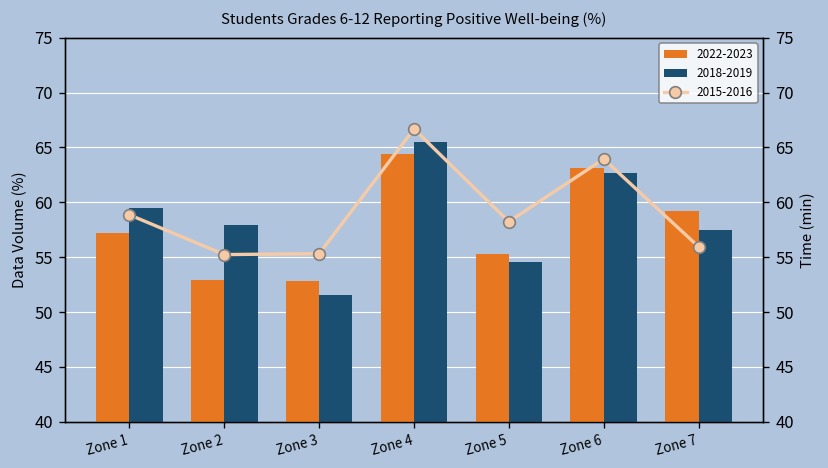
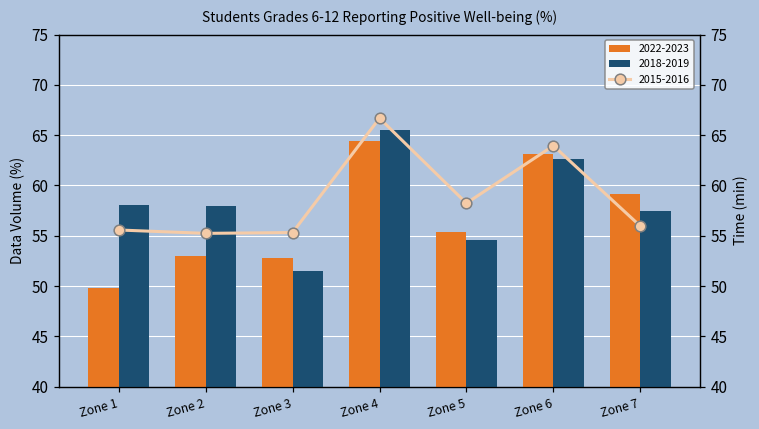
2022-2023, Zone 1: 57 -> 50
2018-2019, Zone 1: 59 -> 58
2015-2016, Zone 1: 59 -> 56
